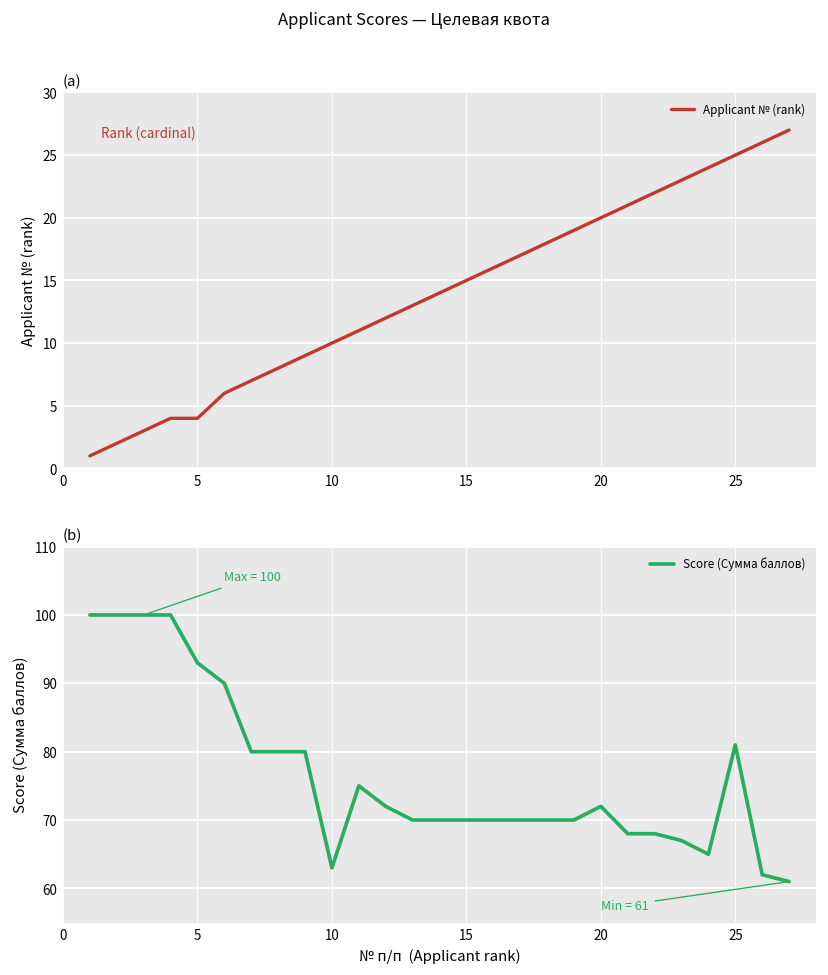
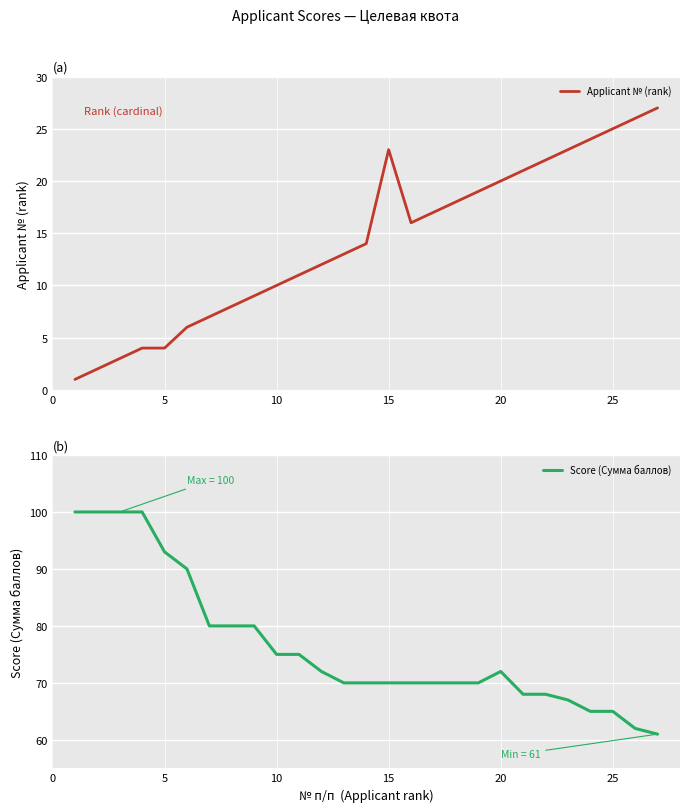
(a), 15: 15 -> 23
(b), 10: 63 -> 75
(b), 25: 81 -> 65
